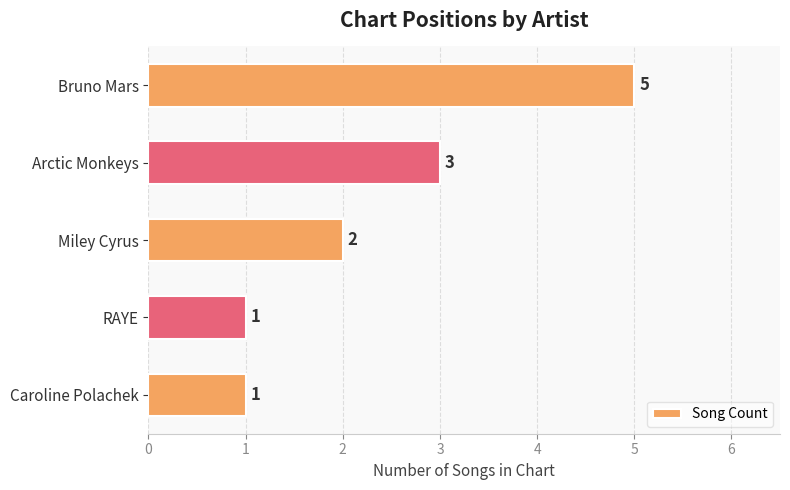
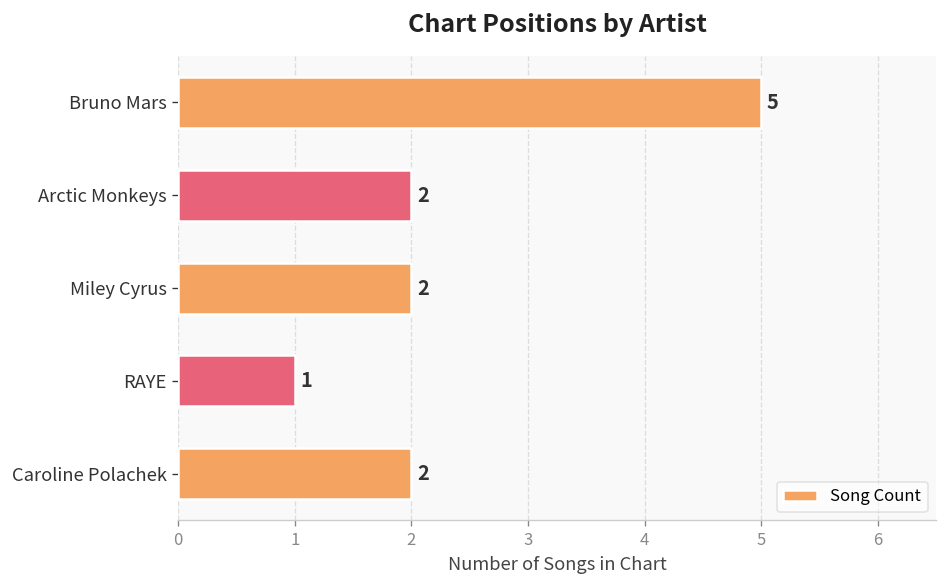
Arctic Monkeys: 3 -> 2
Caroline Polachek: 1 -> 2
